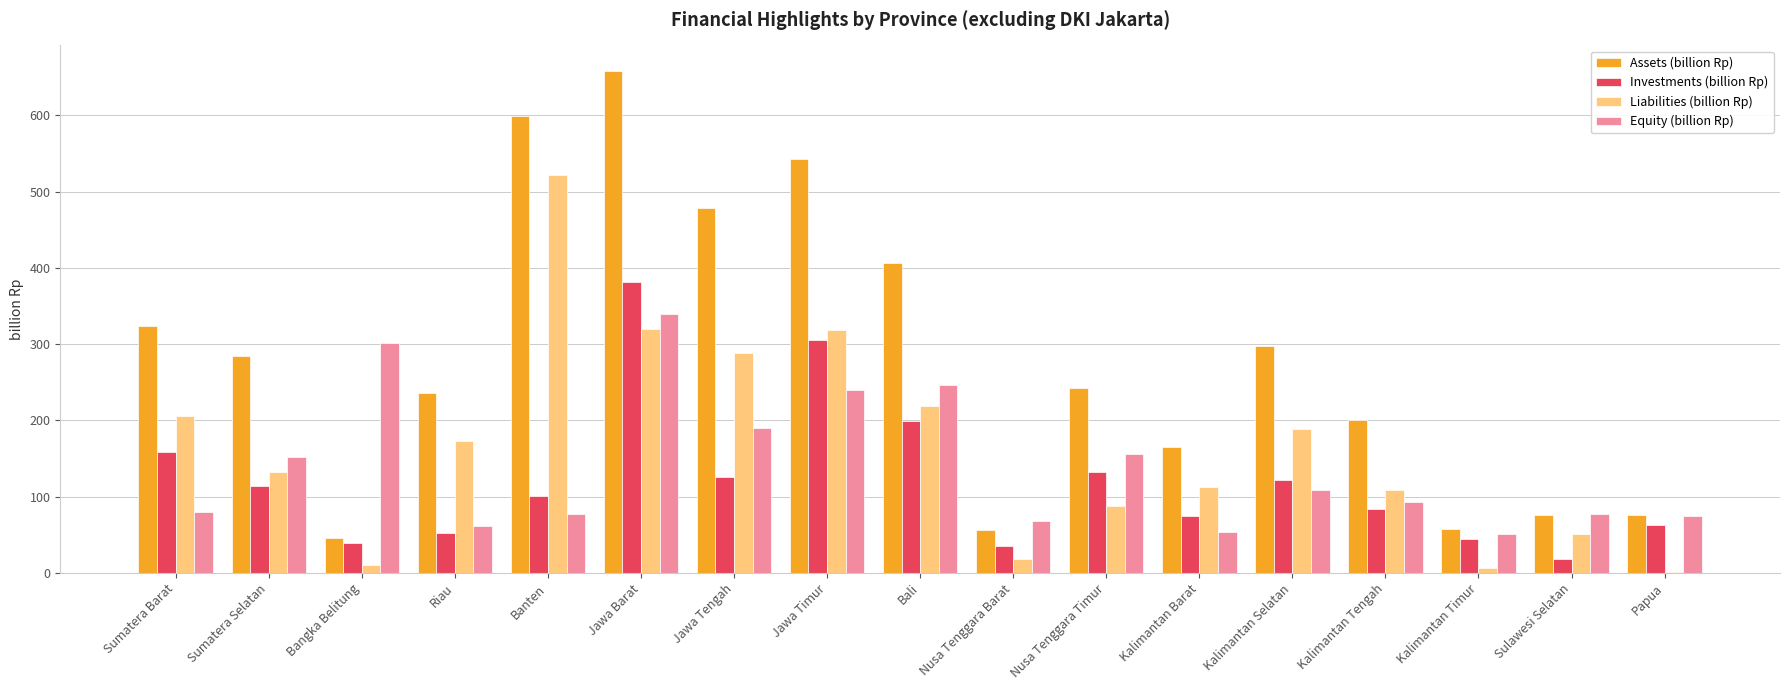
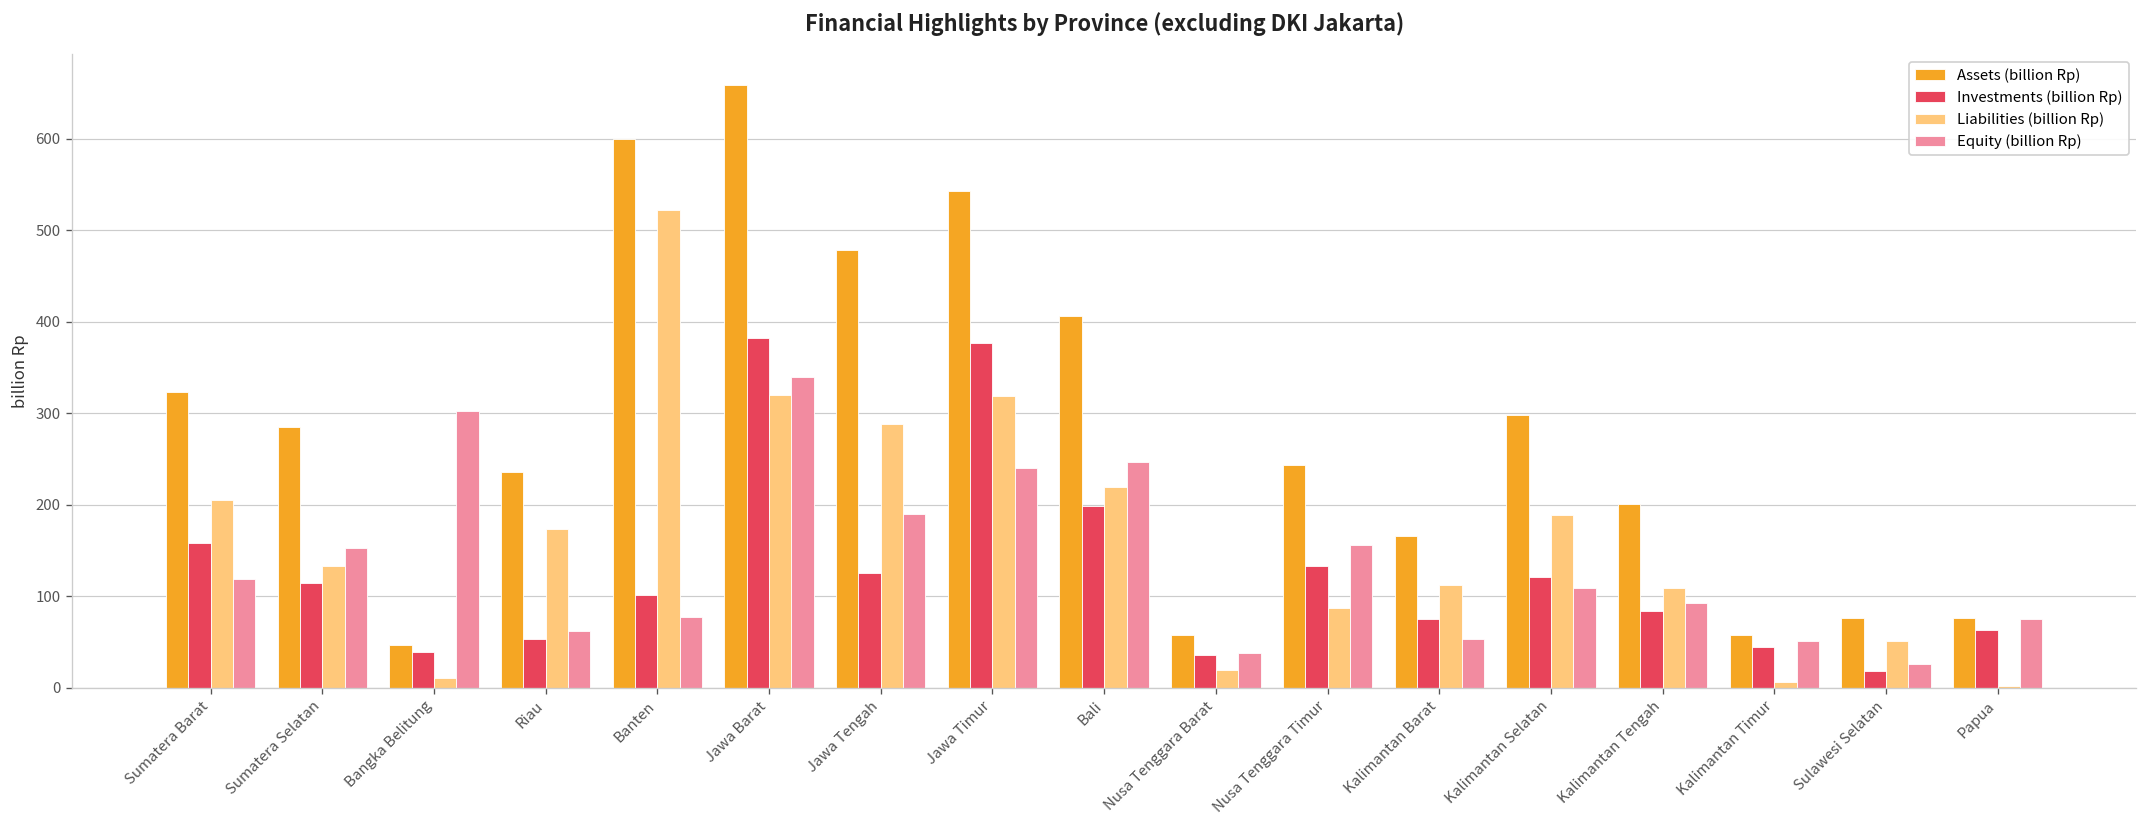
Equity (billion Rp), Sumatera Barat: 80 -> 120
Investments (billion Rp), Jawa Timur: 310 -> 380
Equity (billion Rp), Nusa Tenggara Barat: 70 -> 40
Equity (billion Rp), Sulawesi Selatan: 80 -> 30
